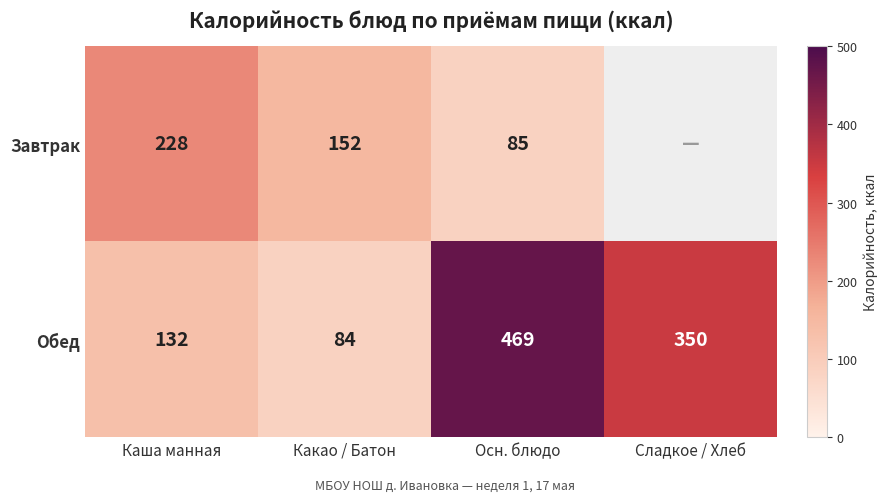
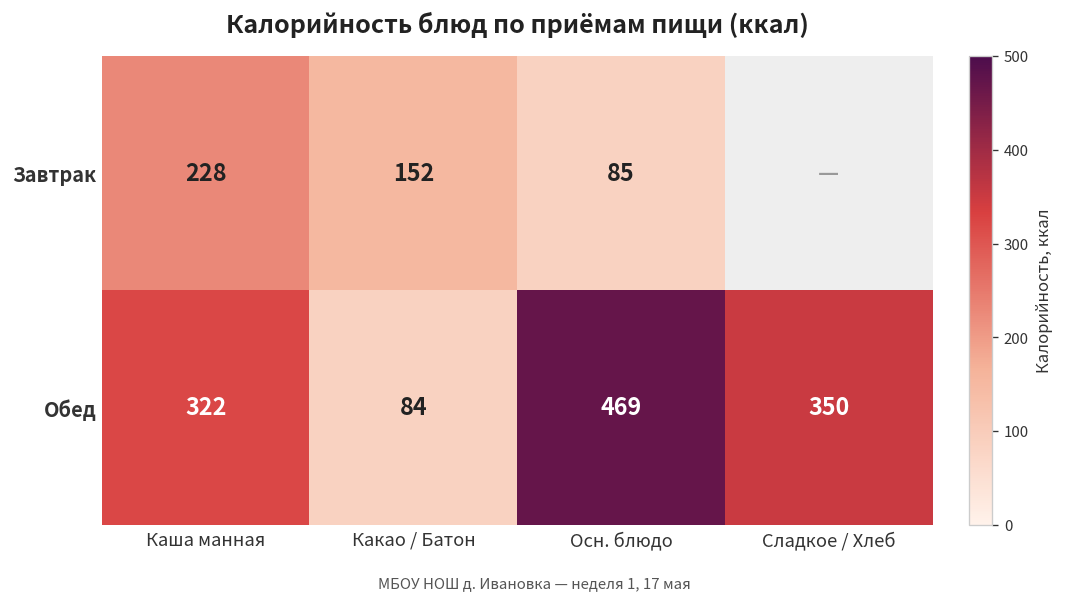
Обед, Каша манная: 132 -> 322
